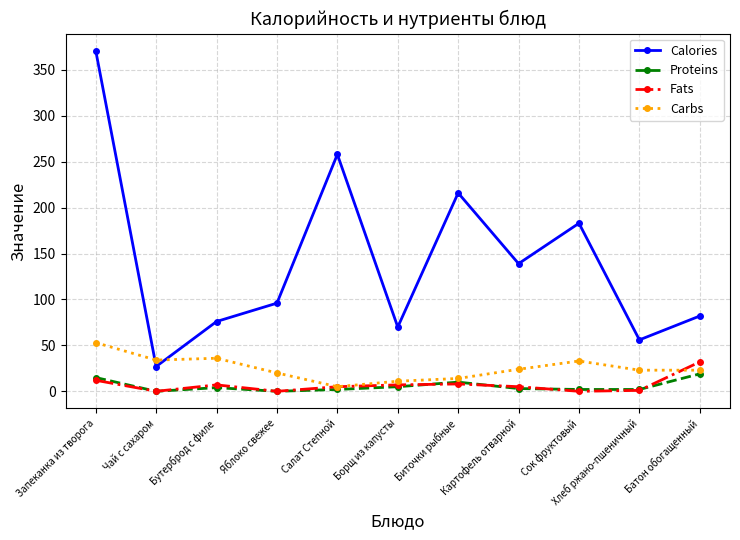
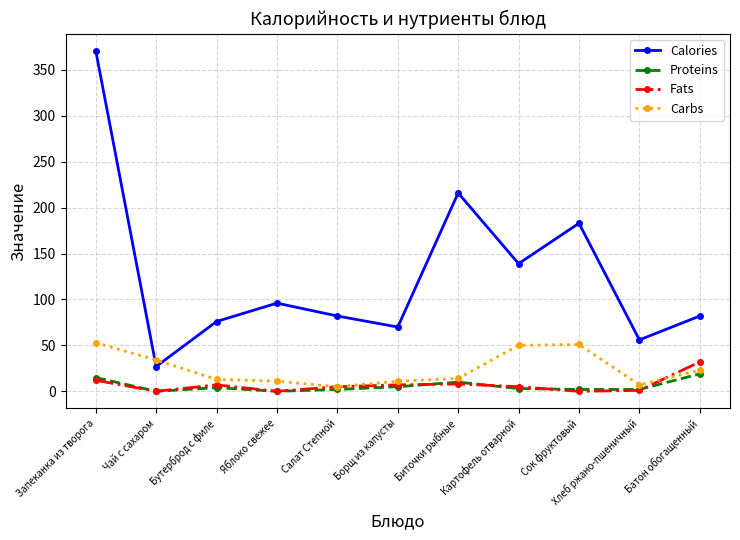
Carbs, Бутерброд с филе: 40 -> 10
Carbs, Яблоко свежее: 20 -> 10
Calories, Салат Степной: 260 -> 80
Carbs, Картофель отварной: 20 -> 50
Carbs, Сок фруктовый: 30 -> 50
Carbs, Хлеб ржано-пшеничный: 20 -> 10
